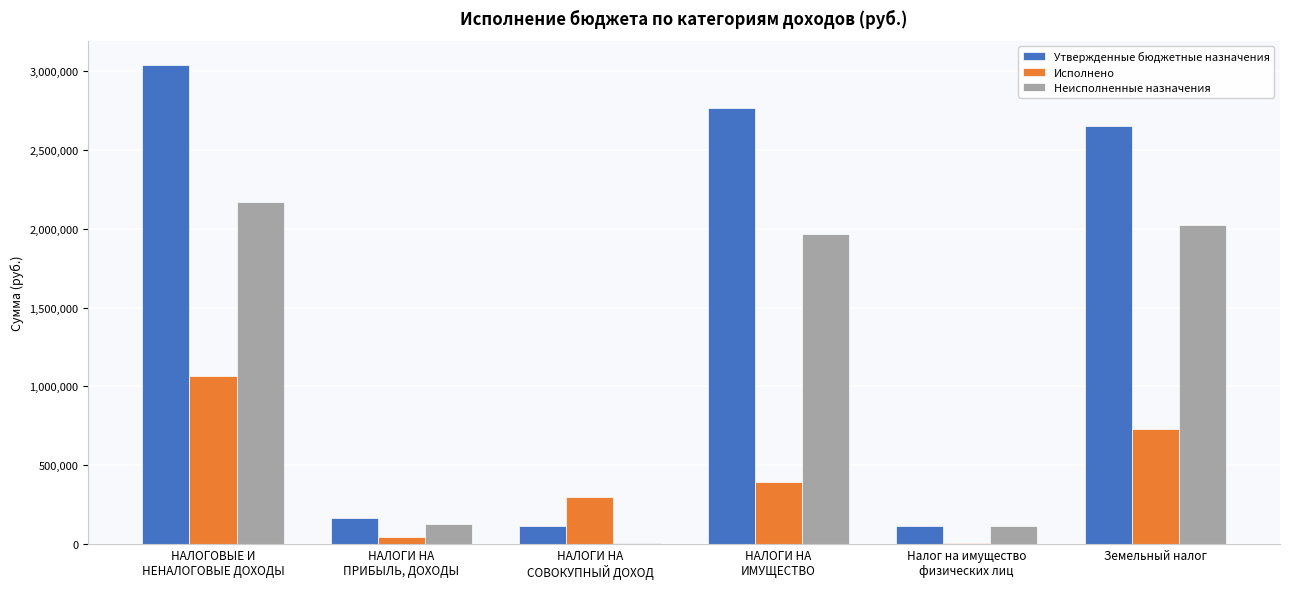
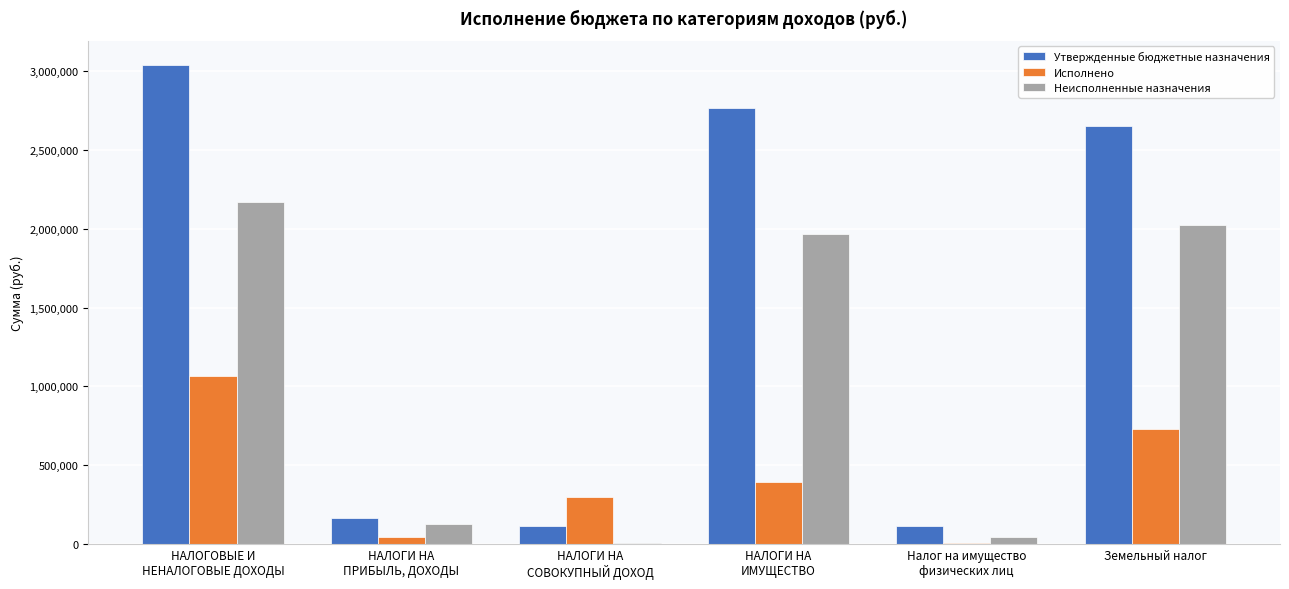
Неисполненные назначения, Налог на имущество физических лиц: 110,000 -> 40,000
